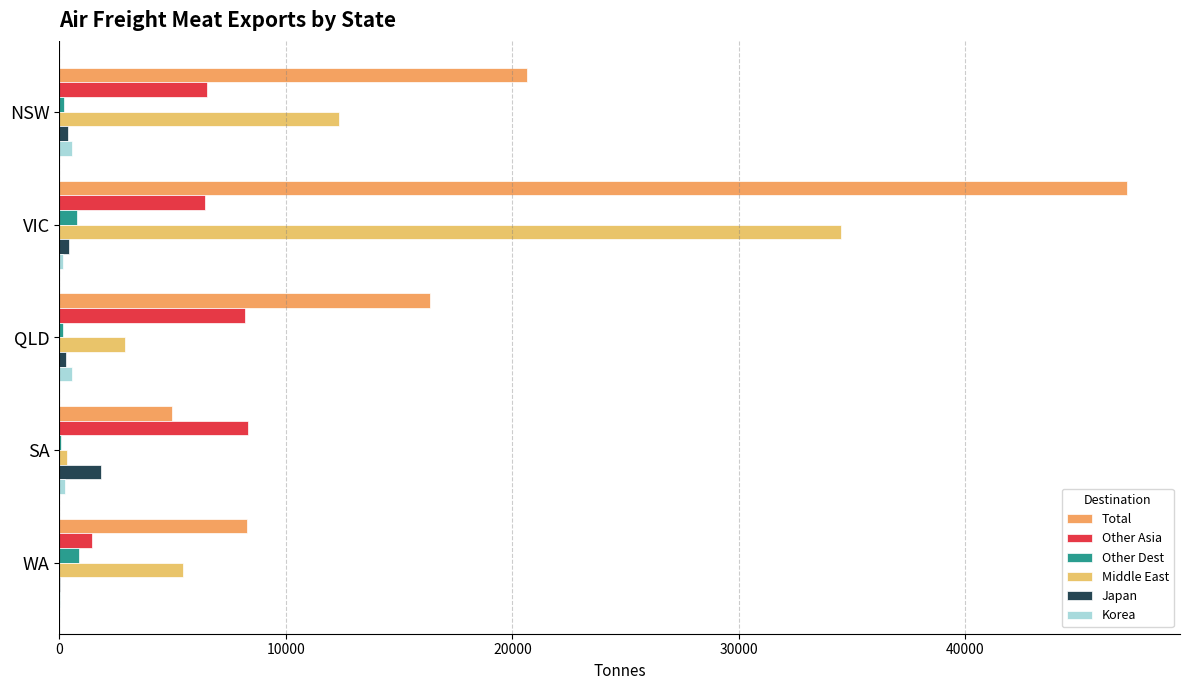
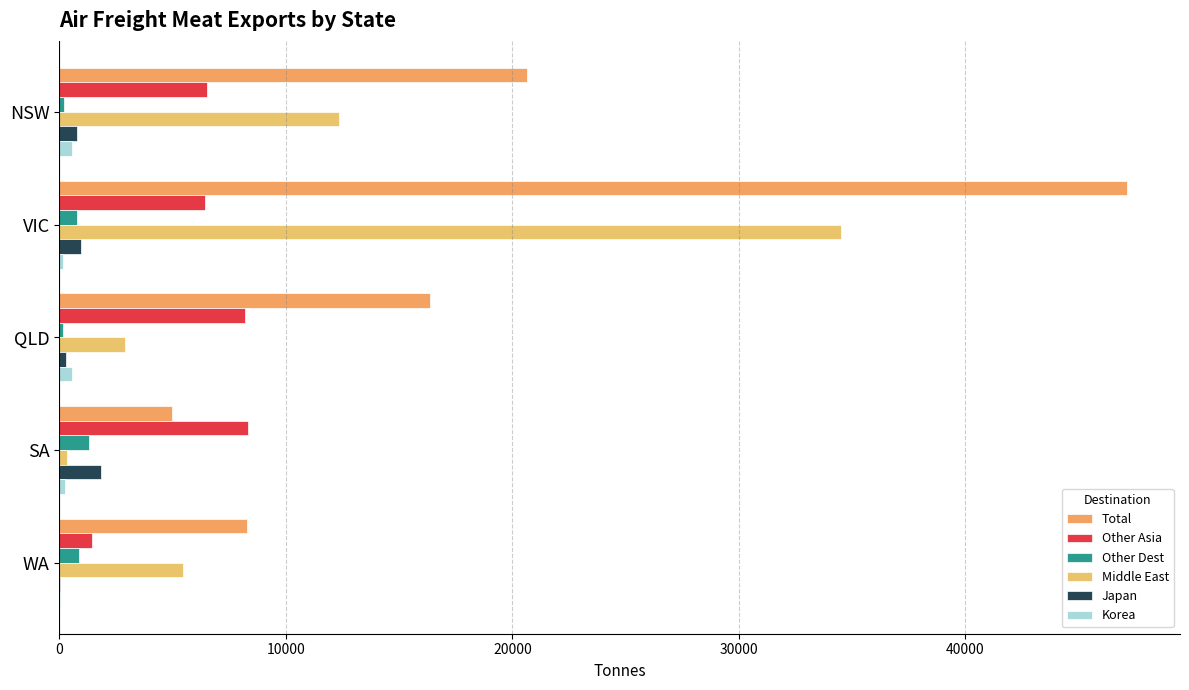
Japan, NSW: 400 -> 800
Japan, VIC: 400 -> 1000
Other Dest, SA: 100 -> 1300
